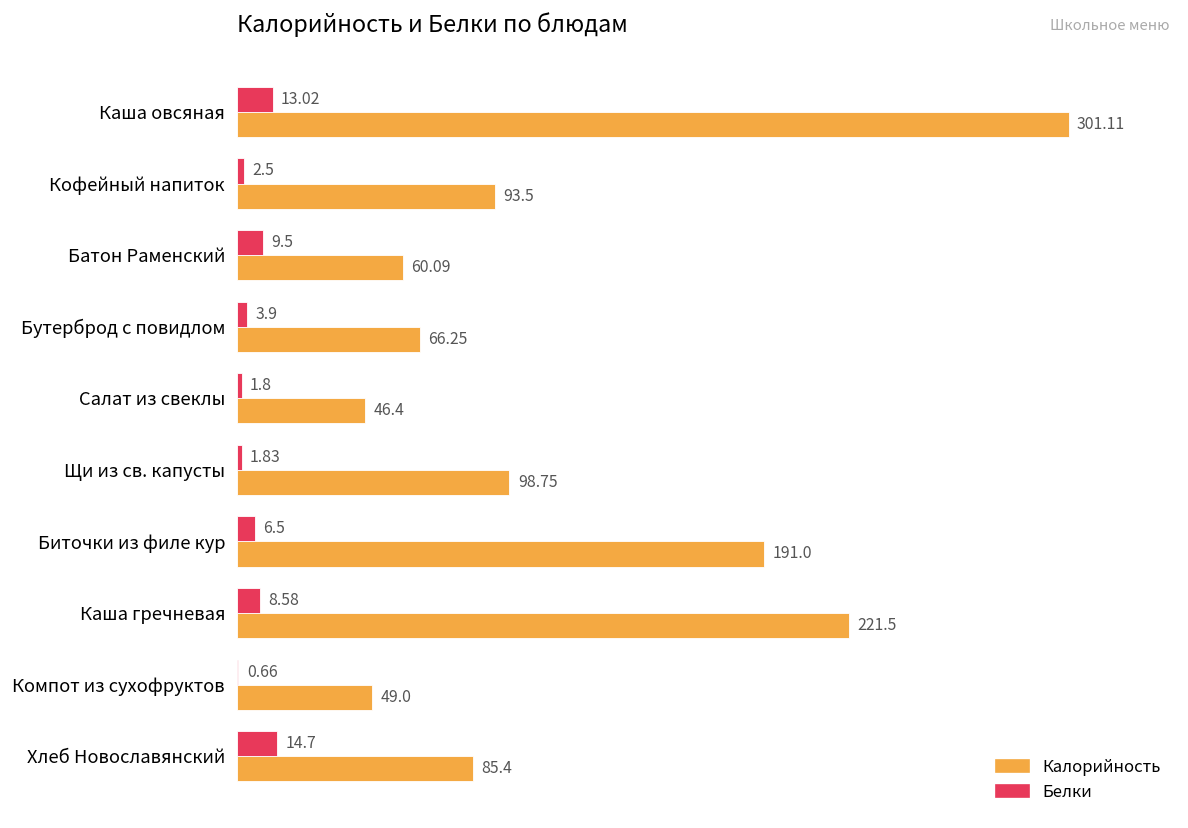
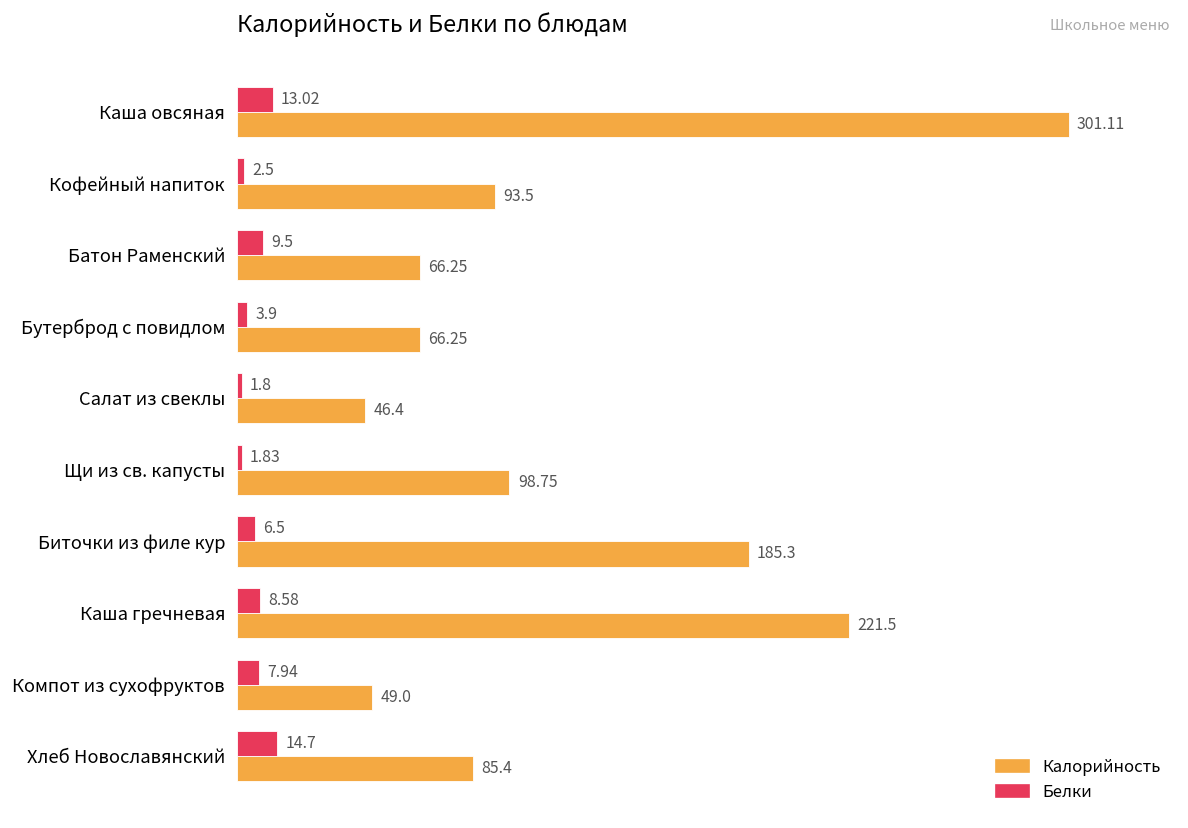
Калорийность, Батон Раменский: 60.09 -> 66.25
Калорийность, Биточки из филе кур: 191.0 -> 185.3
Белки, Компот из сухофруктов: 0.66 -> 7.94
